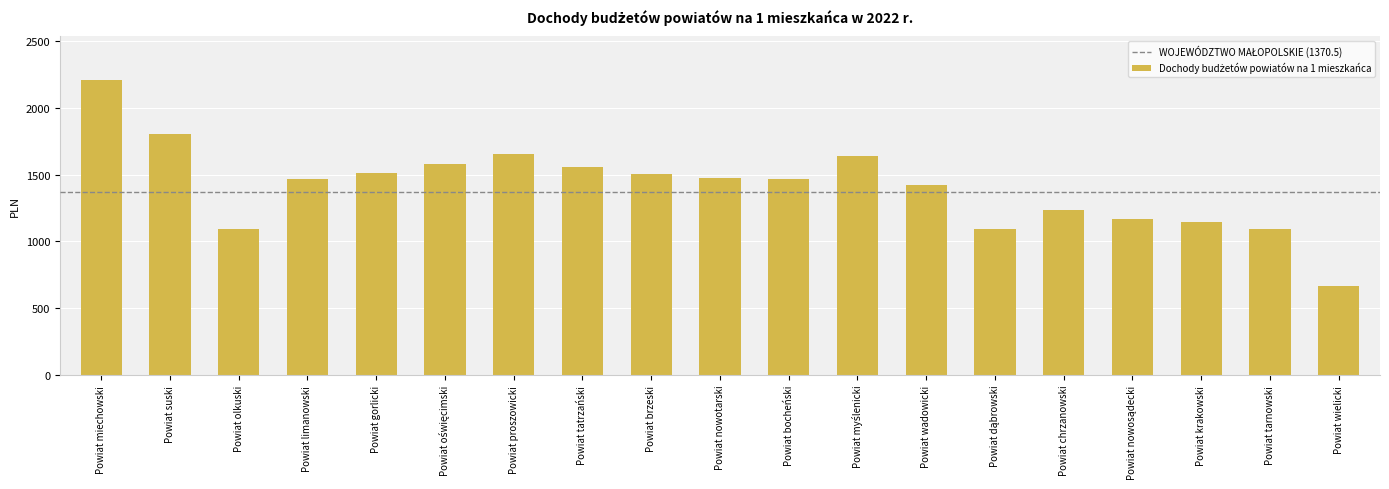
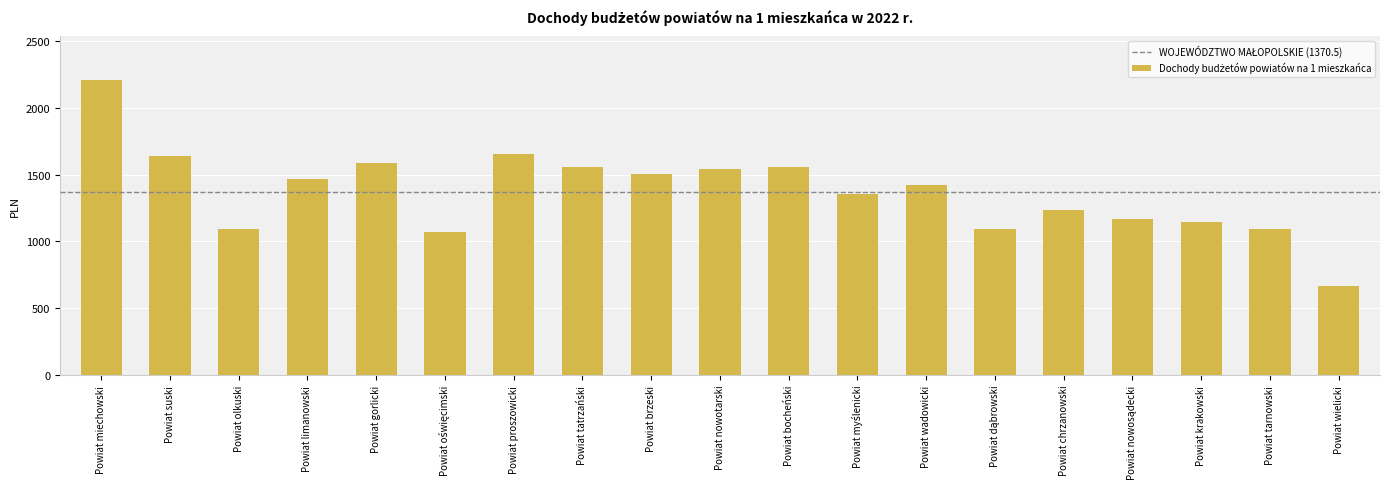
Powiat suski: 1800 -> 1640
Powiat gorlicki: 1510 -> 1590
Powiat oświęcimski: 1580 -> 1070
Powiat nowotarski: 1470 -> 1540
Powiat bocheński: 1470 -> 1560
Powiat myślenicki: 1640 -> 1360
